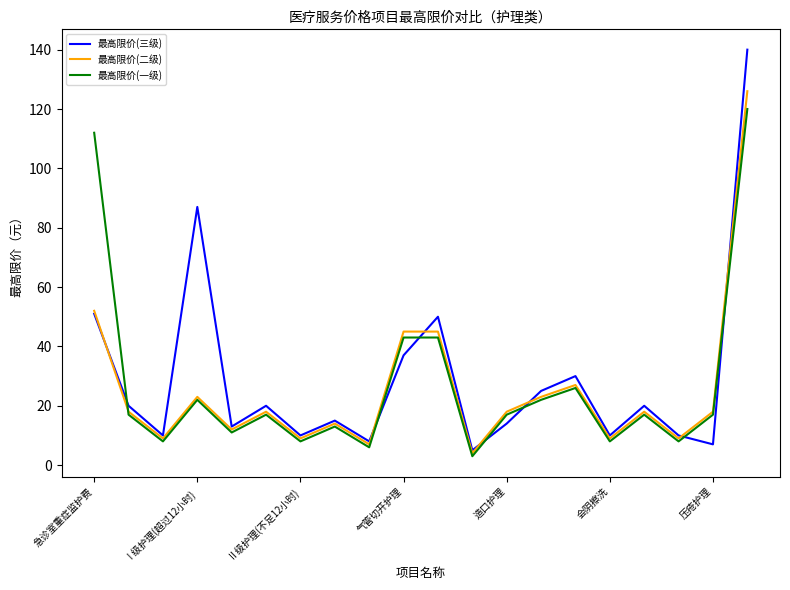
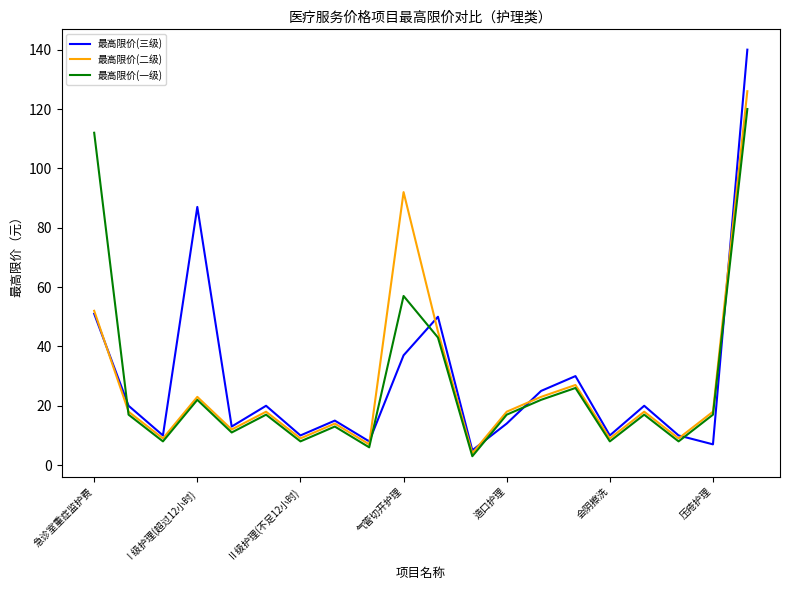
最高限价(二级), 气管切开护理: 45 -> 92
最高限价(一级), 气管切开护理: 43 -> 57
